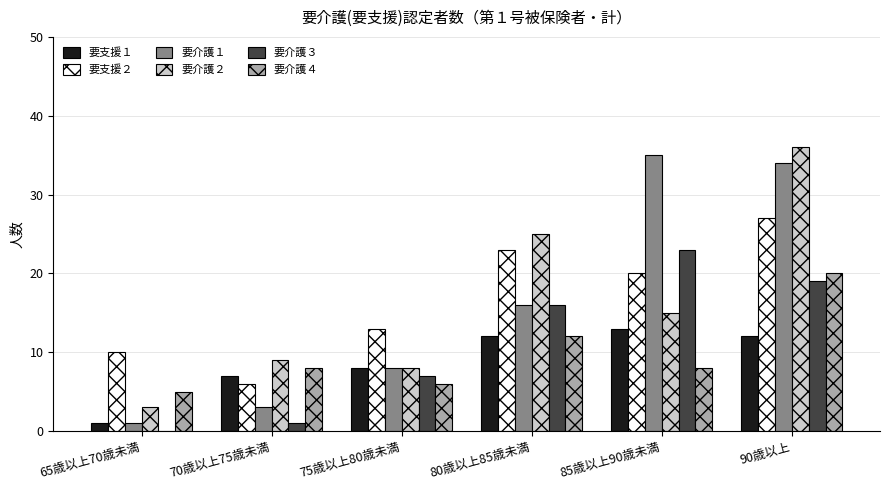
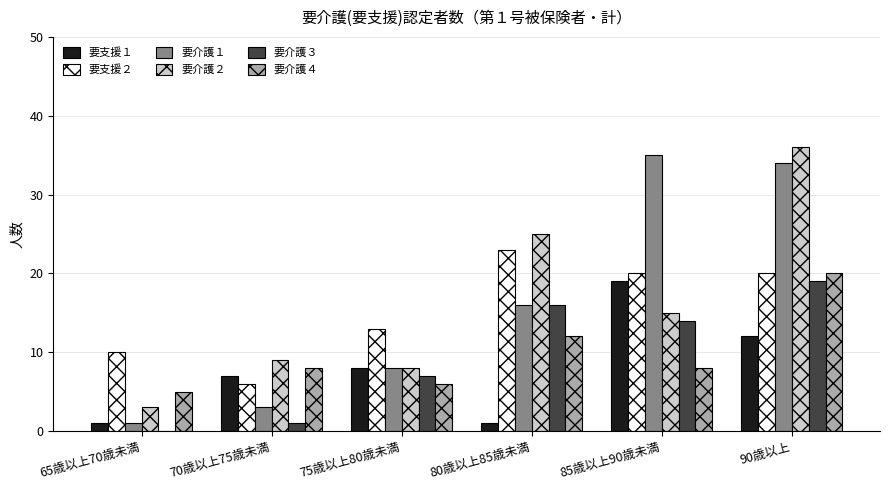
要支援１, 80歳以上85歳未満: 12 -> 1
要支援１, 85歳以上90歳未満: 13 -> 19
要介護３, 85歳以上90歳未満: 23 -> 14
要支援２, 90歳以上: 27 -> 20
